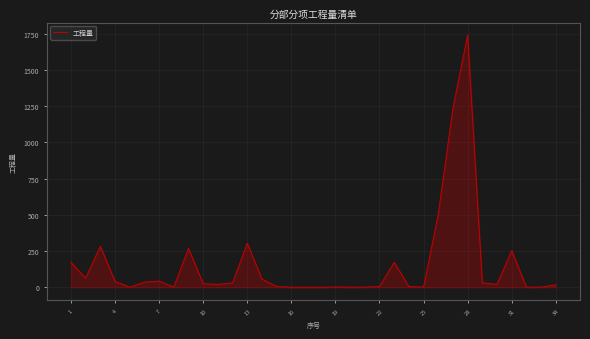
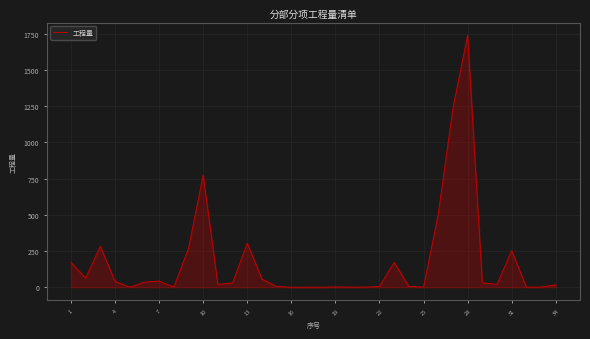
10: 20 -> 770
